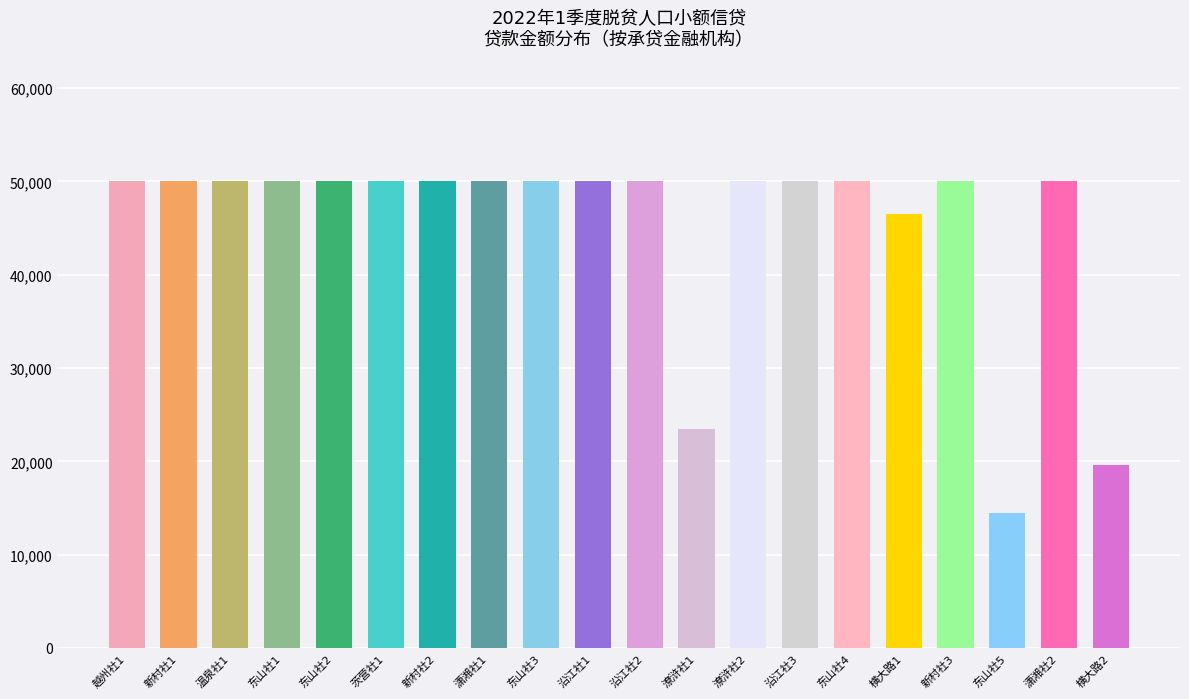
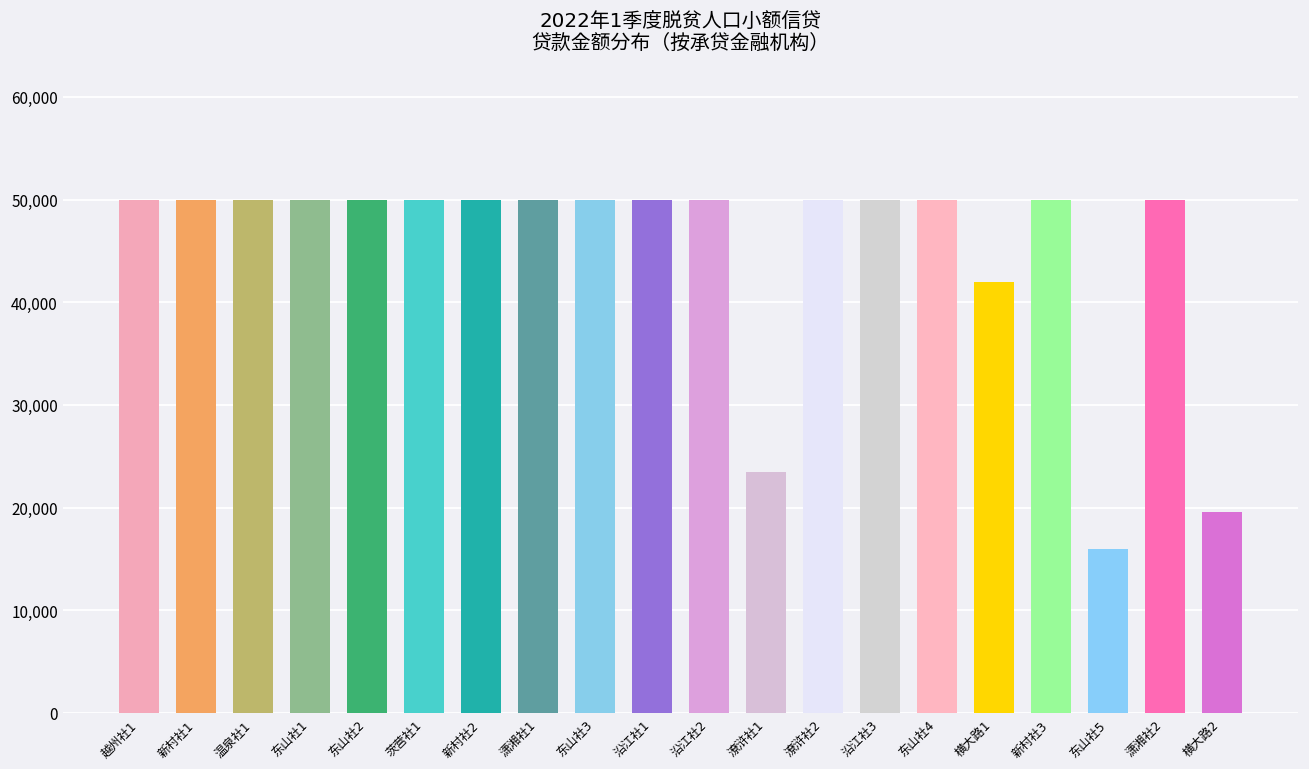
横大路1: 46,000 -> 42,000
东山社5: 15,000 -> 16,000
